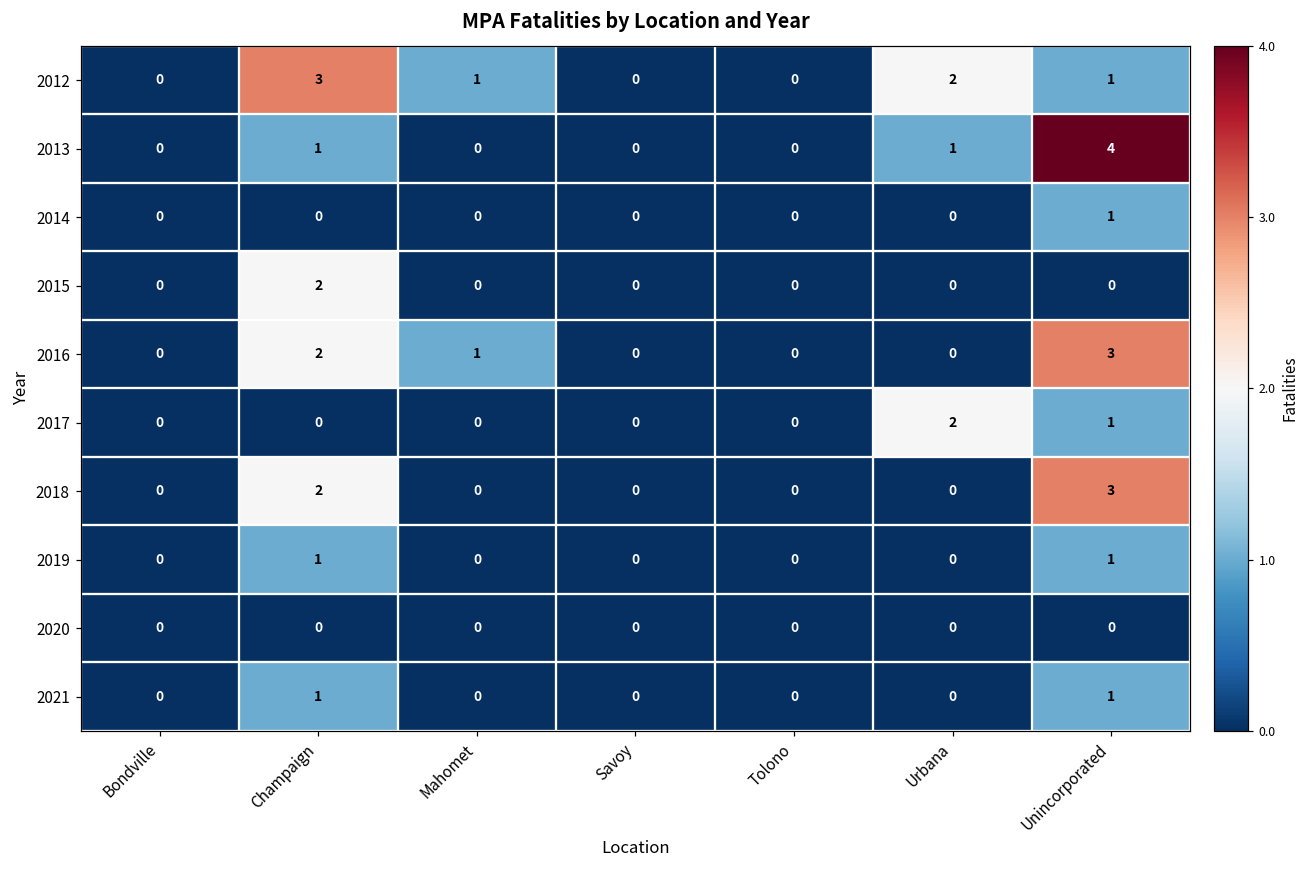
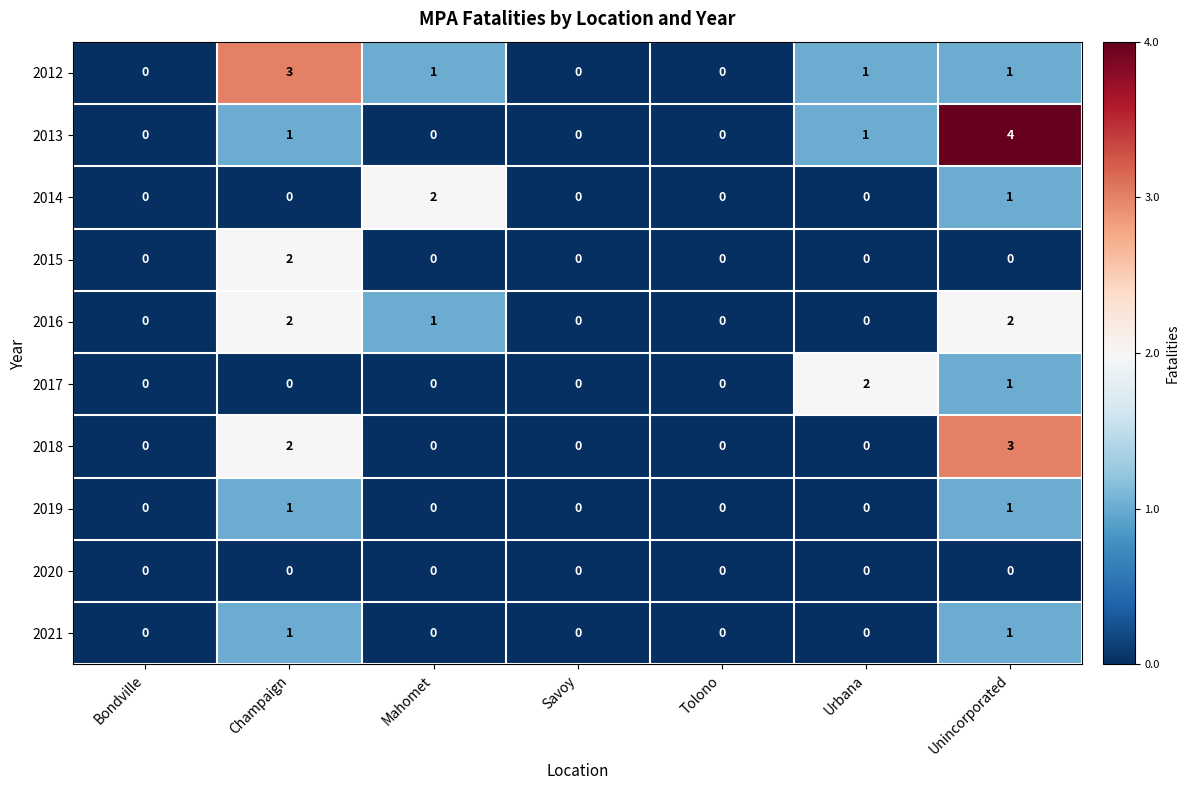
2012, Urbana: 2 -> 1
2014, Mahomet: 0 -> 2
2016, Unincorporated: 3 -> 2
